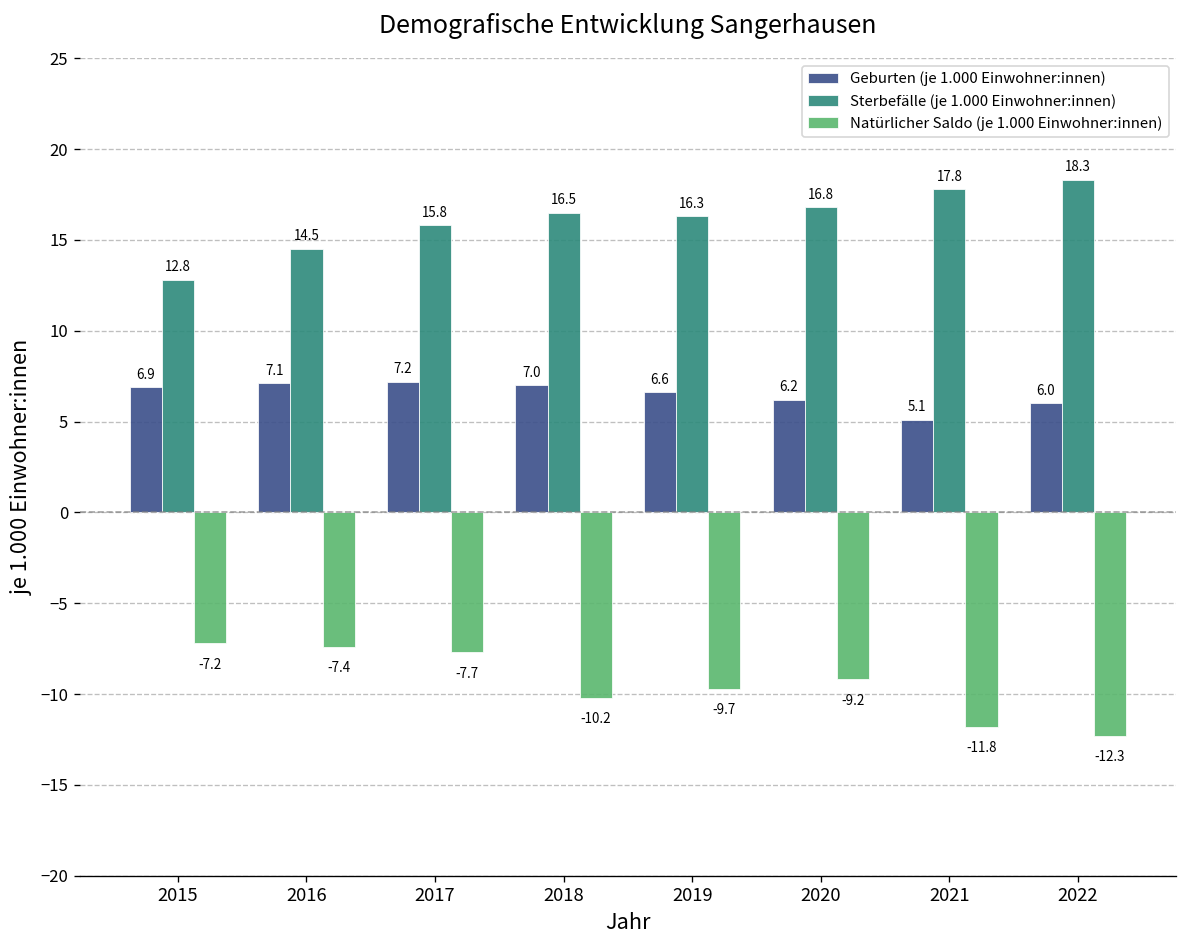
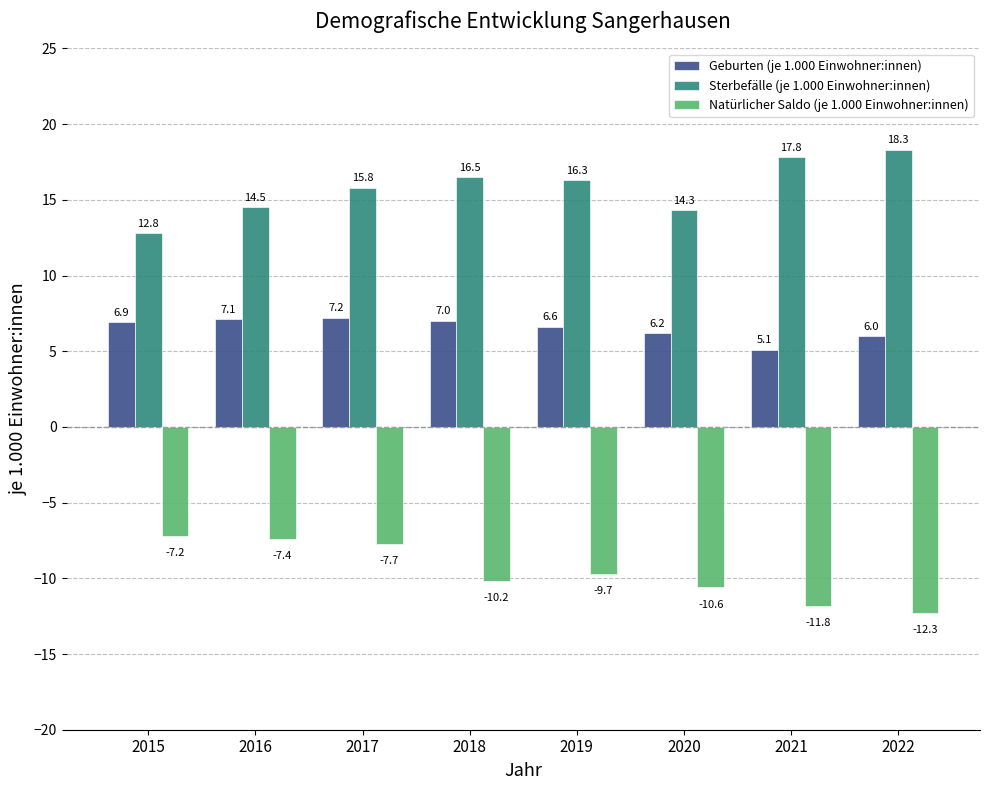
Sterbefälle (je 1.000 Einwohner:innen), 2020: 16.8 -> 14.3
Natürlicher Saldo (je 1.000 Einwohner:innen), 2020: -9.2 -> -10.6
